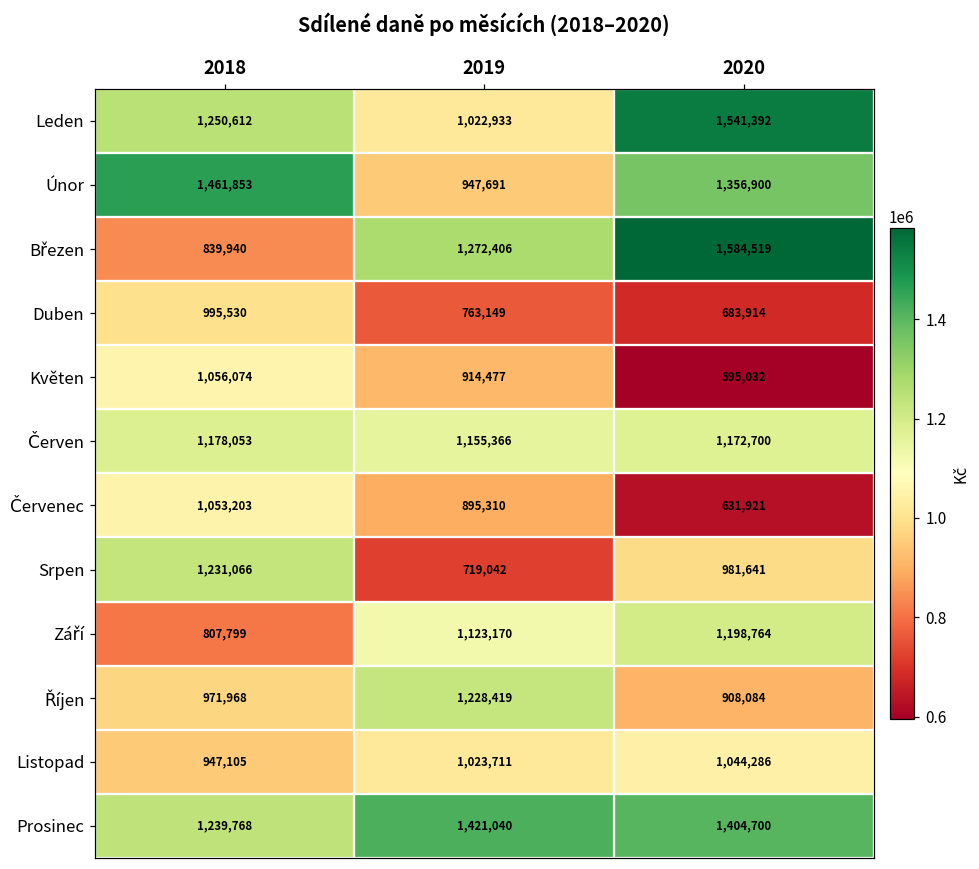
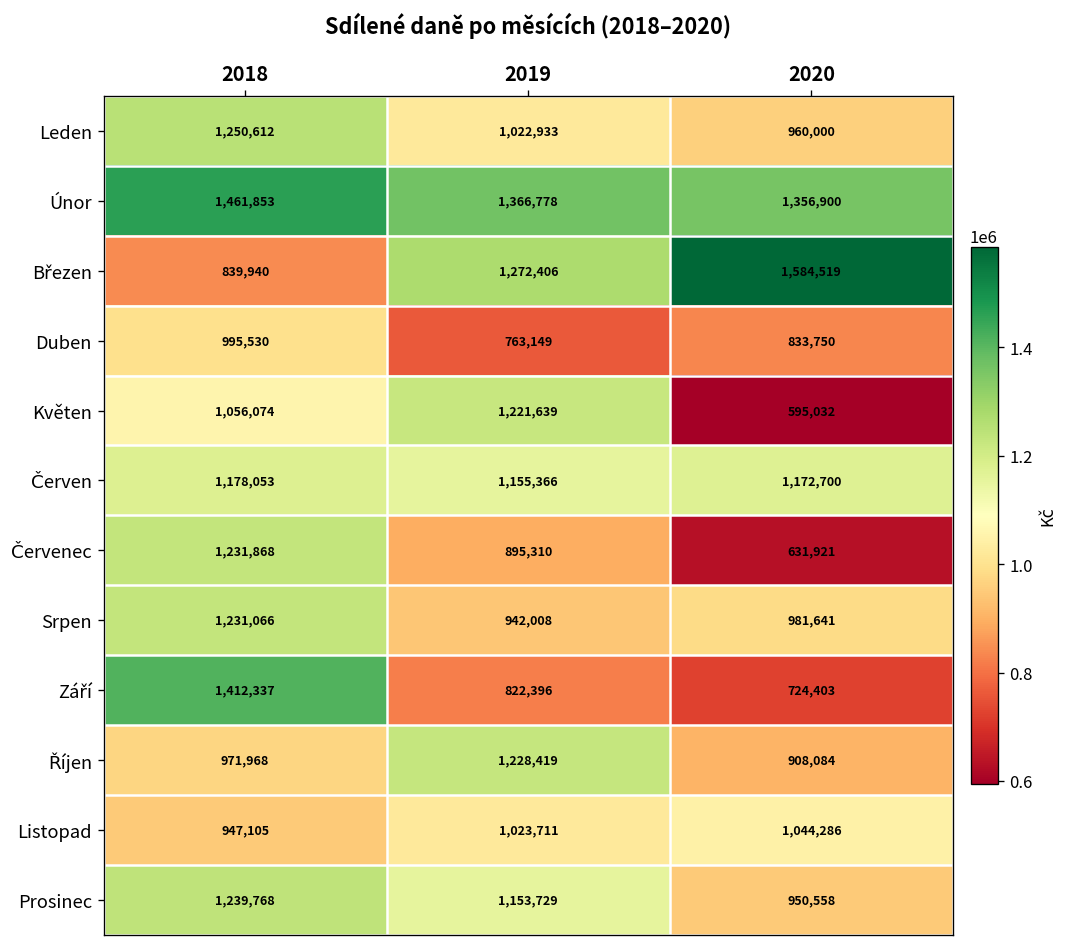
Leden, 2020: 1,541,392 -> 960,000
Únor, 2019: 947,691 -> 1,366,778
Duben, 2020: 683,914 -> 833,750
Květen, 2019: 914,477 -> 1,221,639
Červenec, 2018: 1,053,203 -> 1,231,868
Srpen, 2019: 719,042 -> 942,008
Září, 2018: 807,799 -> 1,412,337
Září, 2019: 1,123,170 -> 822,396
Září, 2020: 1,198,764 -> 724,403
Prosinec, 2019: 1,421,040 -> 1,153,729
Prosinec, 2020: 1,404,700 -> 950,558
